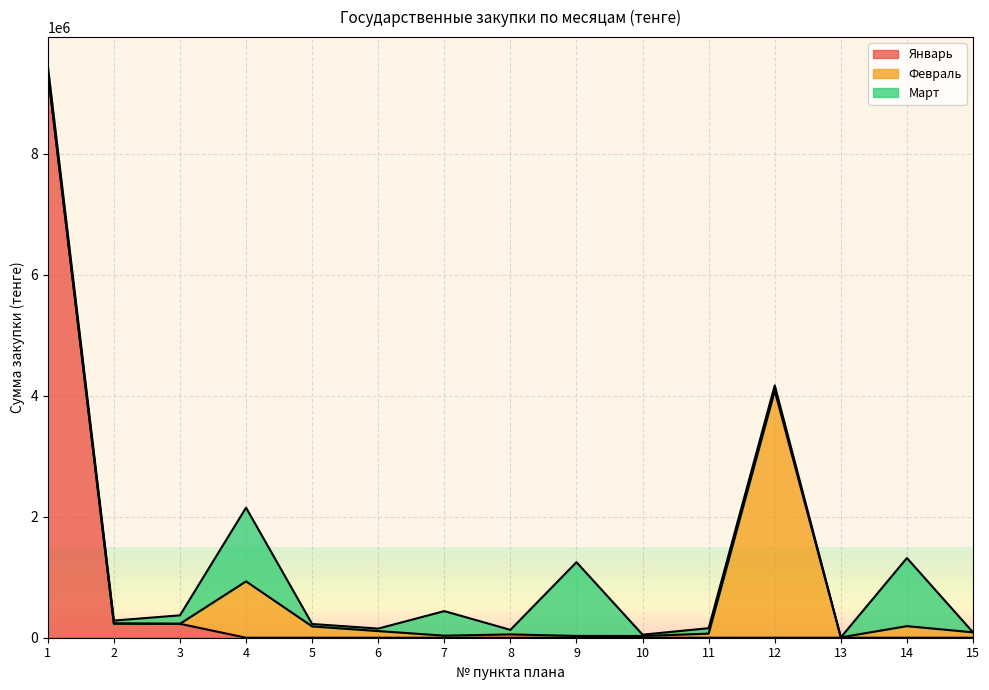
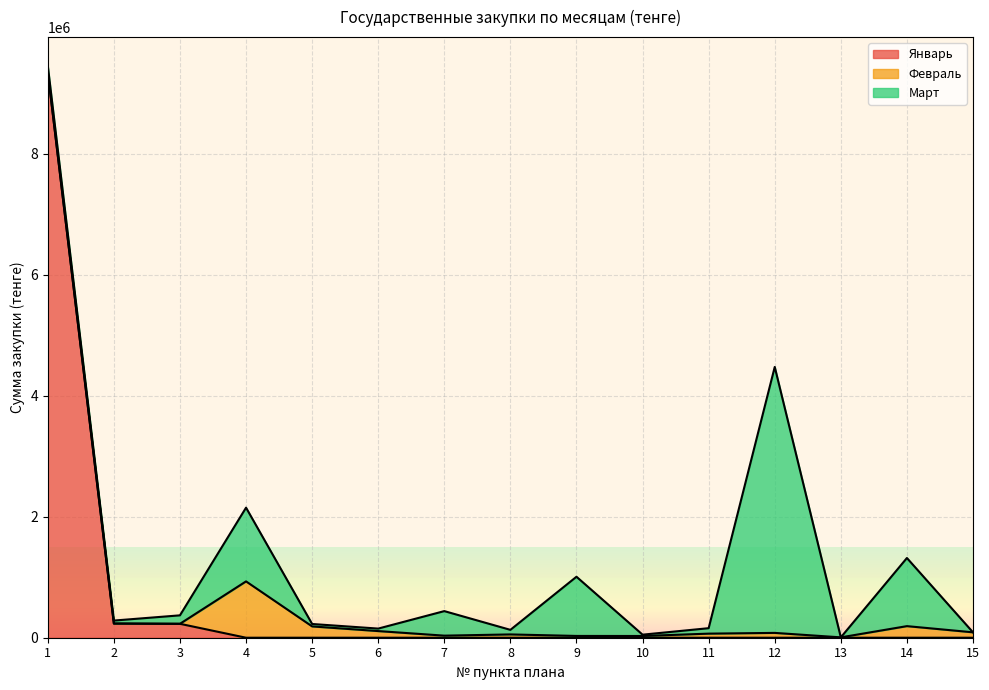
Март, 9: 1200000 -> 1000000
Февраль, 12: 4100000 -> 100000
Март, 12: 100000 -> 4400000
